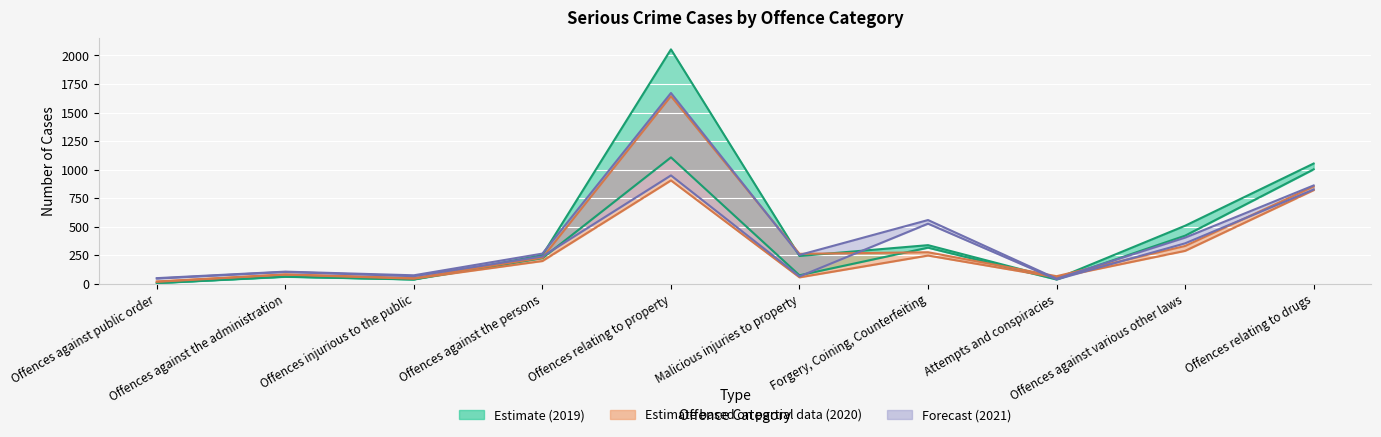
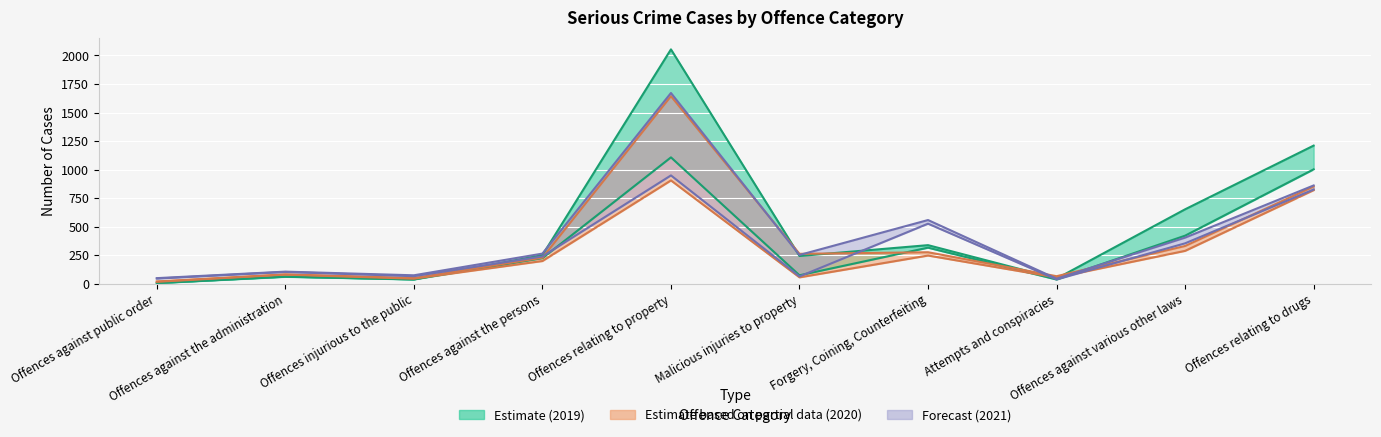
Estimate (2019), Offences against various other laws: 510 -> 650
Estimate (2019), Offences relating to drugs: 1050 -> 1210
